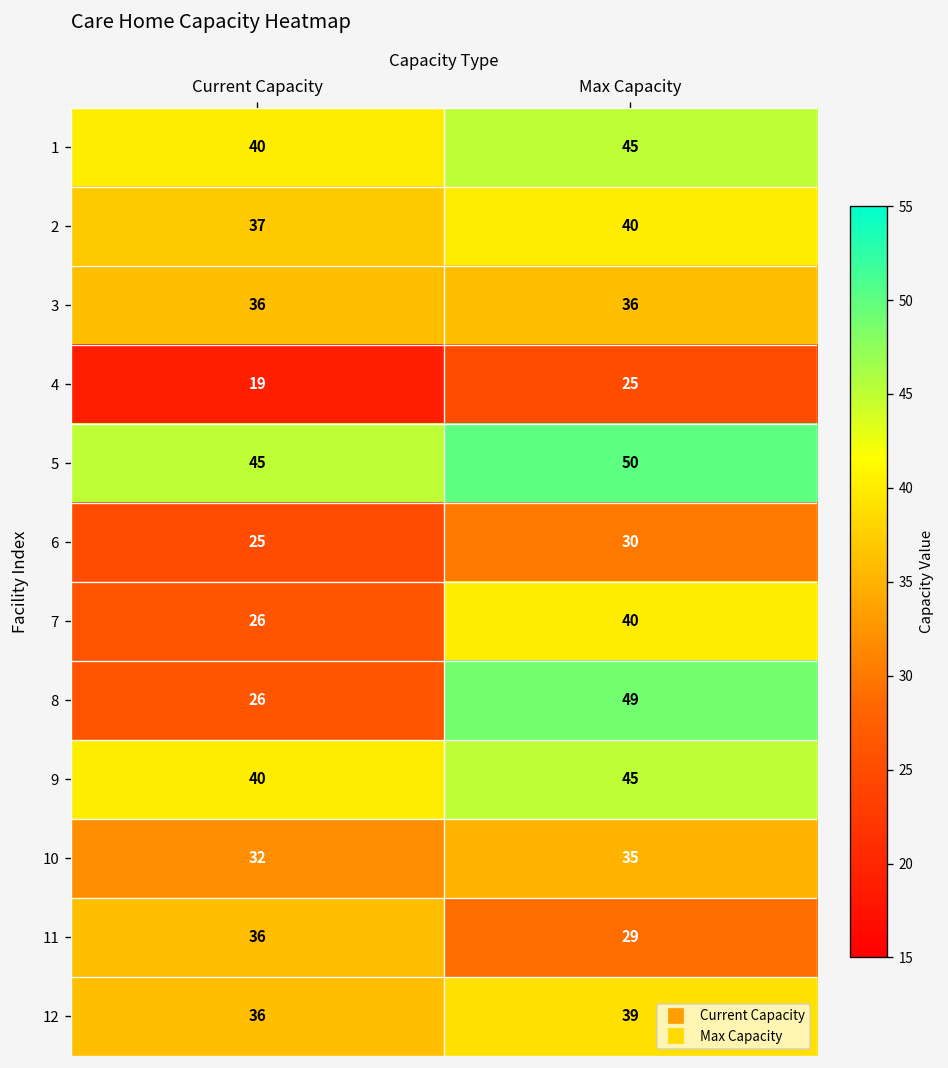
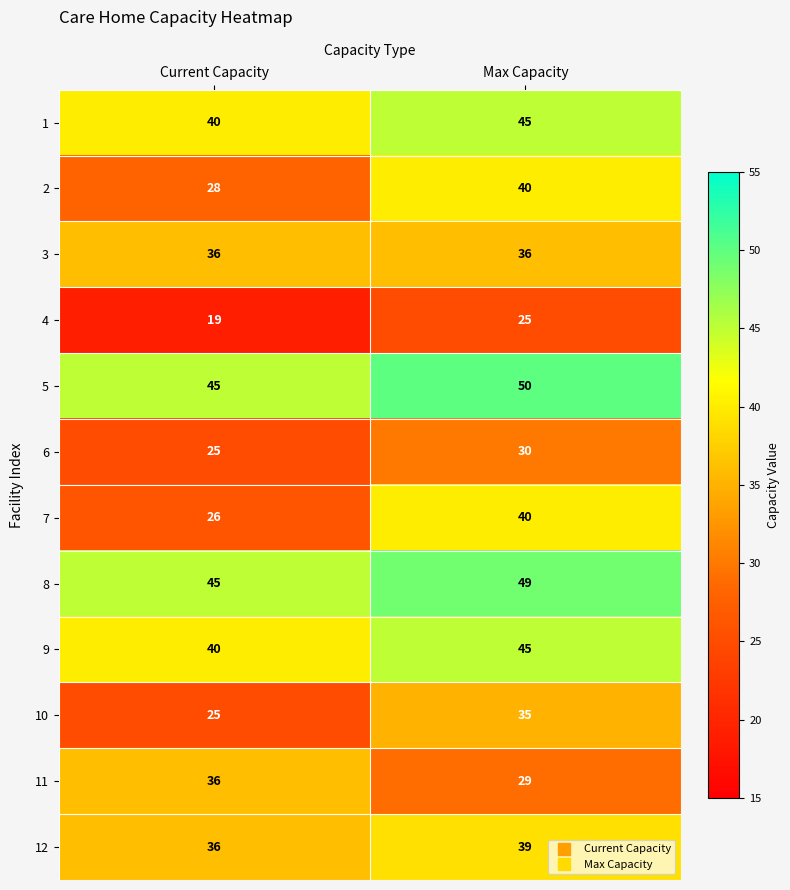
2, Current Capacity: 37 -> 28
8, Current Capacity: 26 -> 45
10, Current Capacity: 32 -> 25
